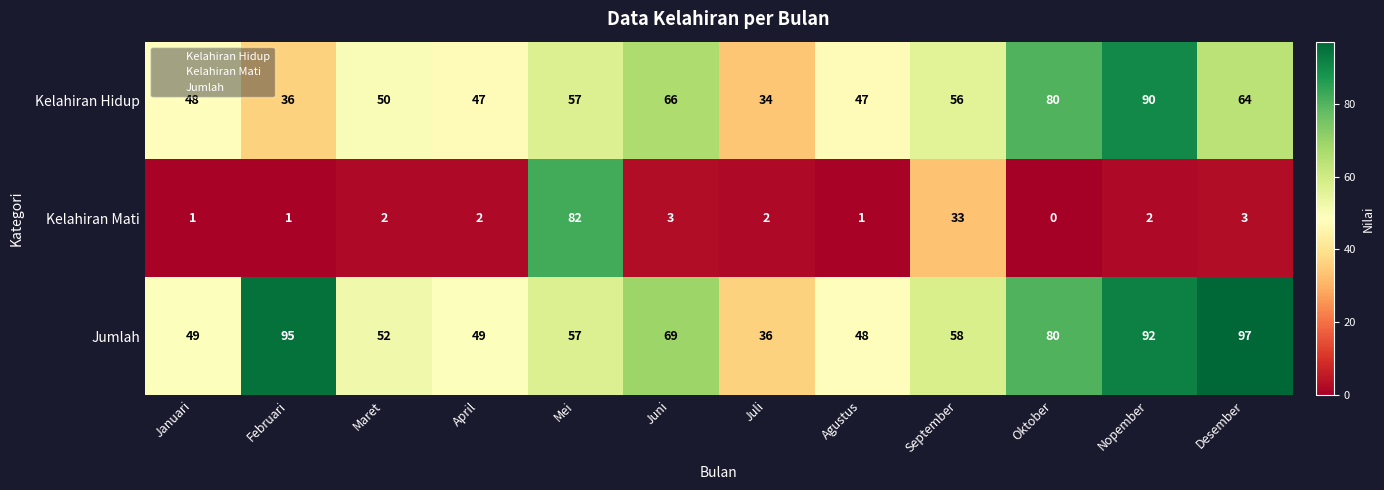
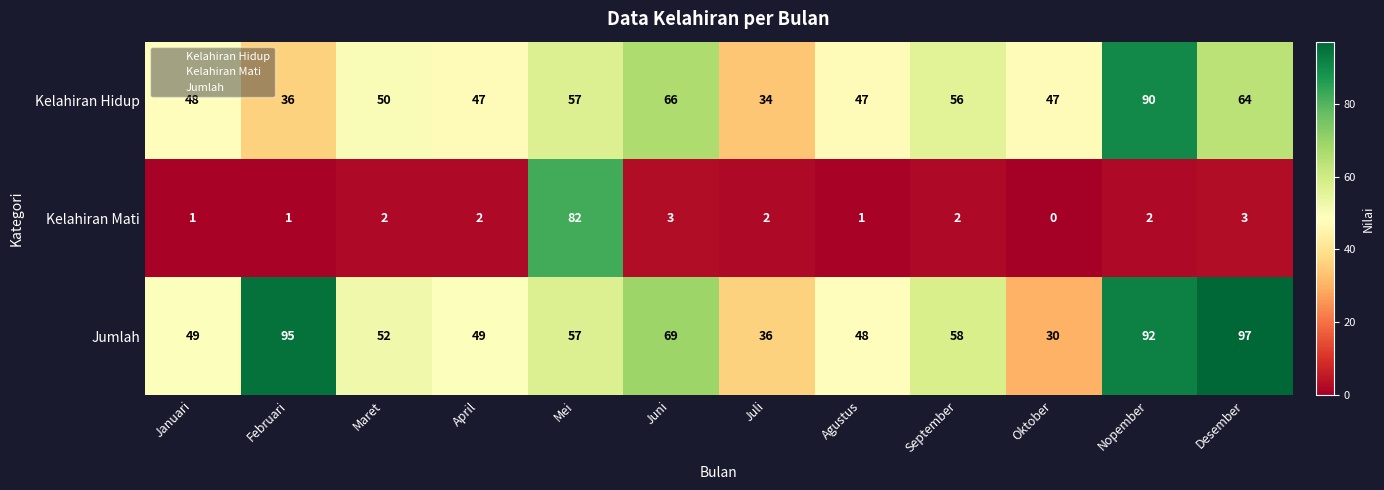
Kelahiran Hidup, Oktober: 80 -> 47
Kelahiran Mati, September: 33 -> 2
Jumlah, Oktober: 80 -> 30
